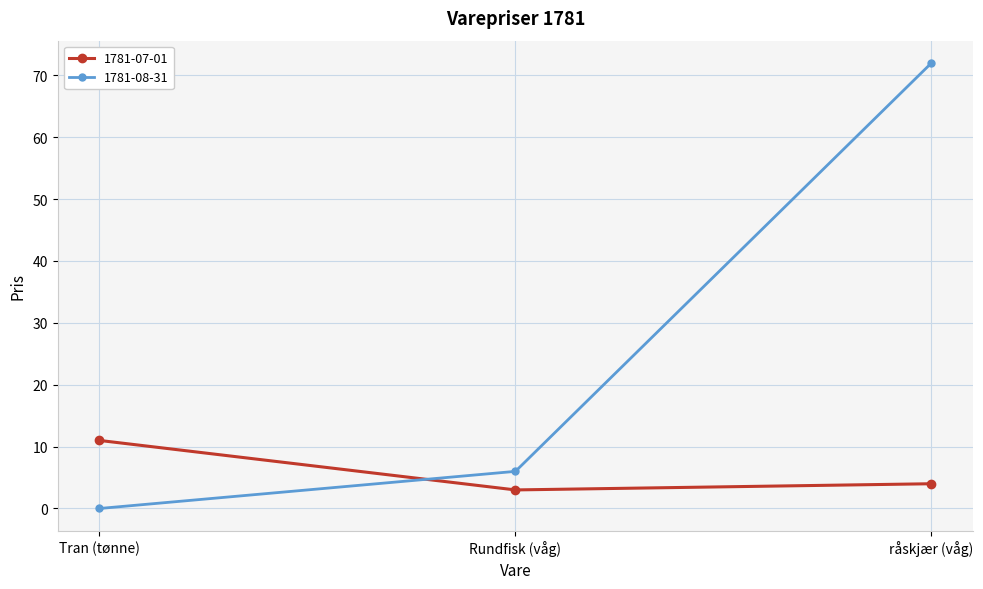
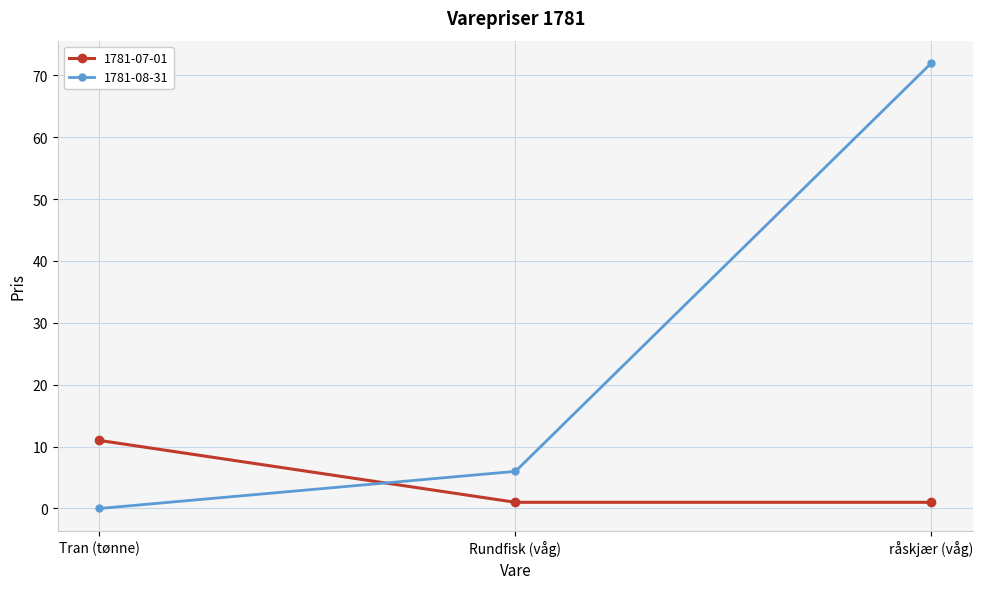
1781-07-01, Rundfisk (våg): 3 -> 1
1781-07-01, råskjær (våg): 4 -> 1
